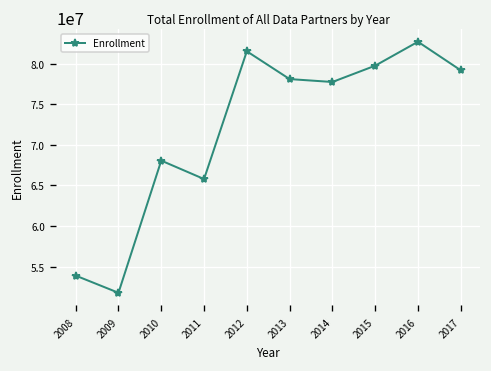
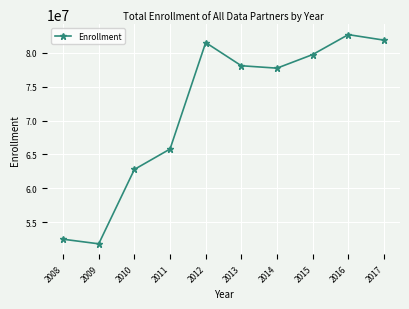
2008: 54000000 -> 52000000
2010: 68000000 -> 63000000
2017: 79000000 -> 82000000
